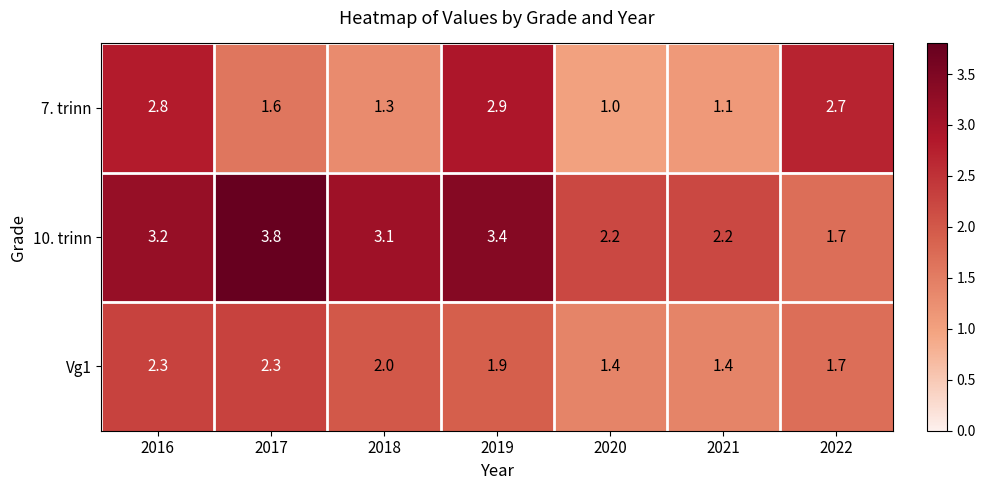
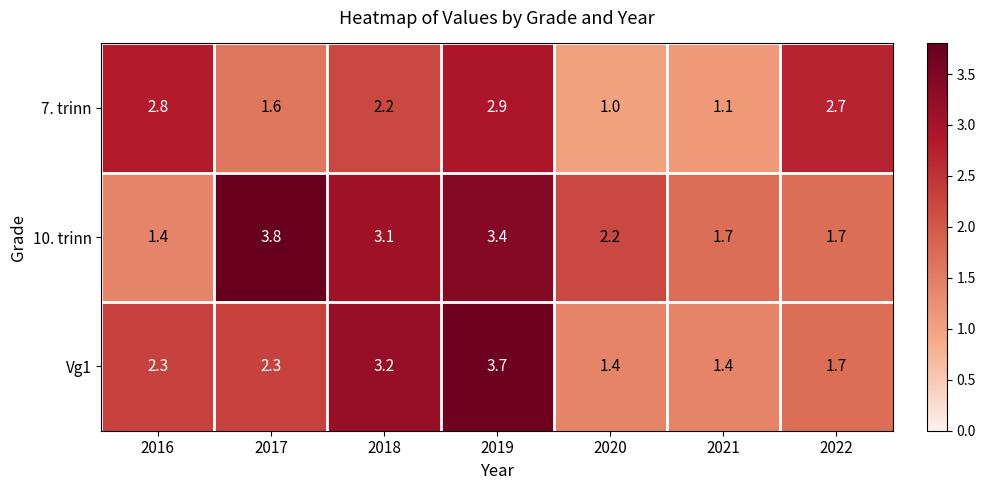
7. trinn, 2018: 1.3 -> 2.2
10. trinn, 2016: 3.2 -> 1.4
10. trinn, 2021: 2.2 -> 1.7
Vg1, 2018: 2.0 -> 3.2
Vg1, 2019: 1.9 -> 3.7
